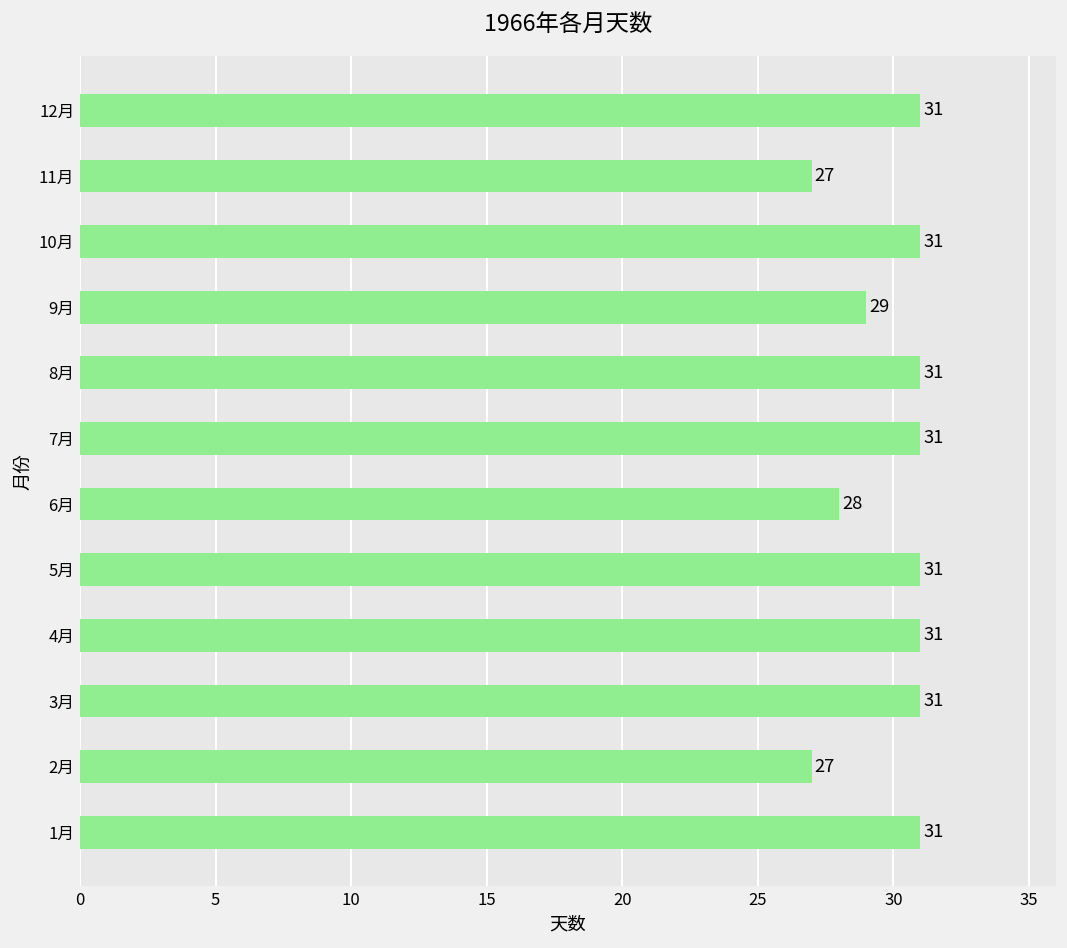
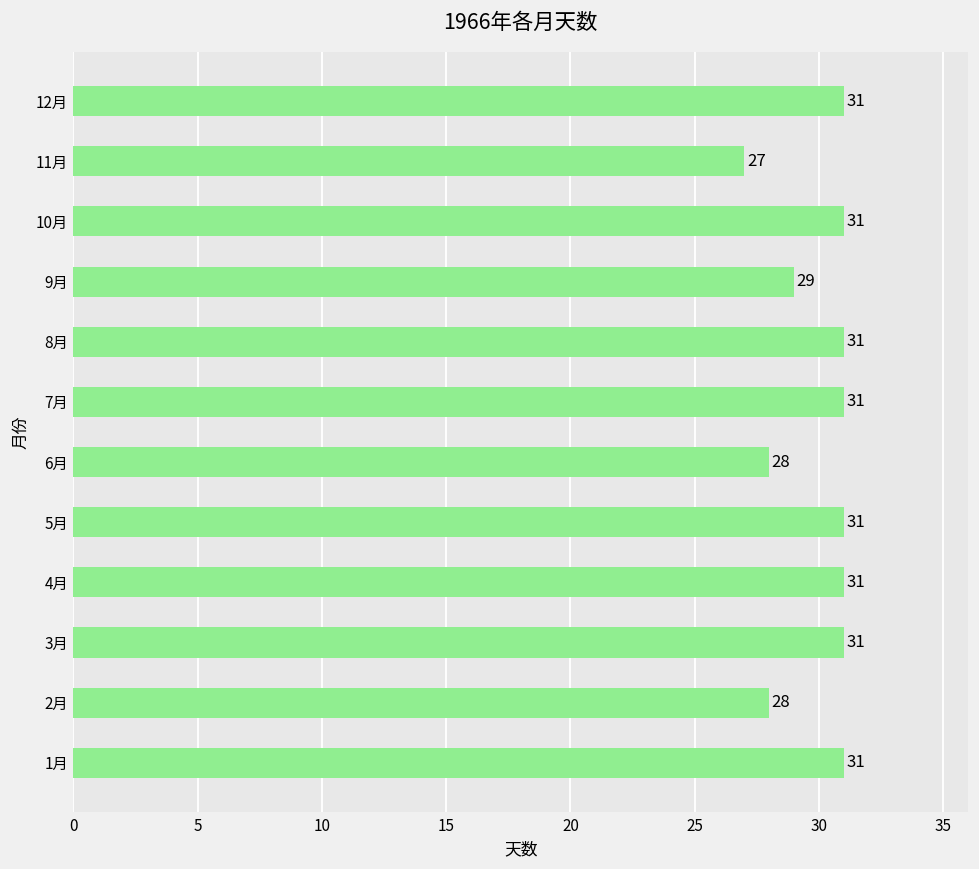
2月: 27 -> 28
